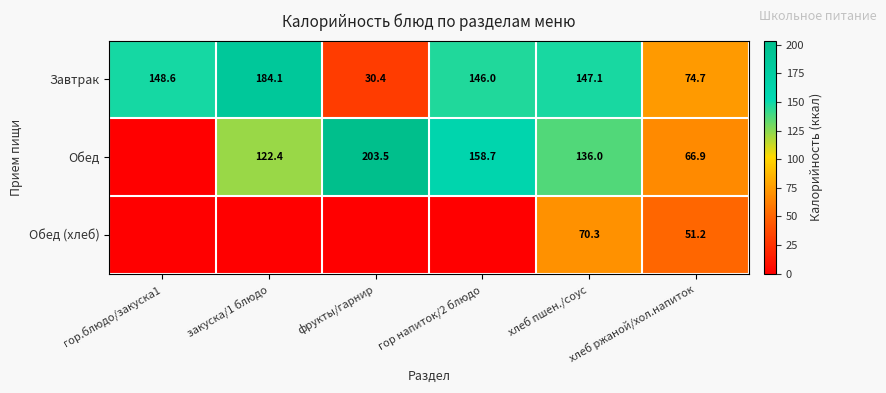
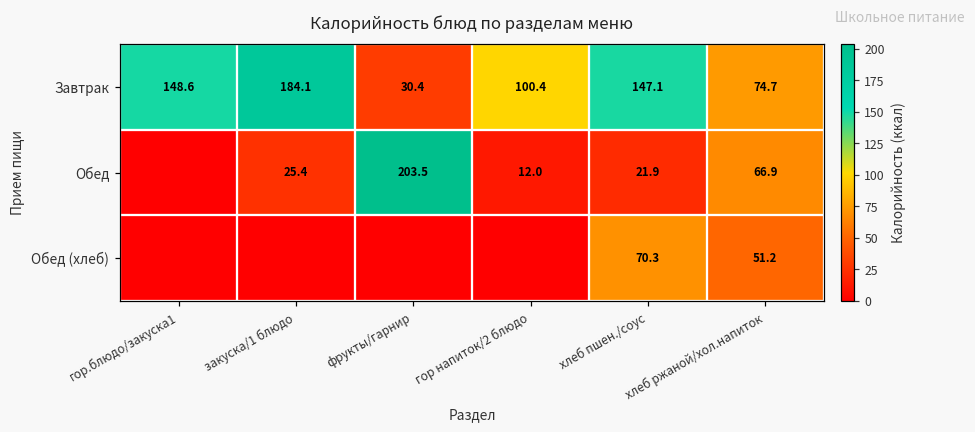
Завтрак, гор напиток/2 блюдо: 146.0 -> 100.4
Обед, закуска/1 блюдо: 122.4 -> 25.4
Обед, гор напиток/2 блюдо: 158.7 -> 12.0
Обед, хлеб пшен./соус: 136.0 -> 21.9
